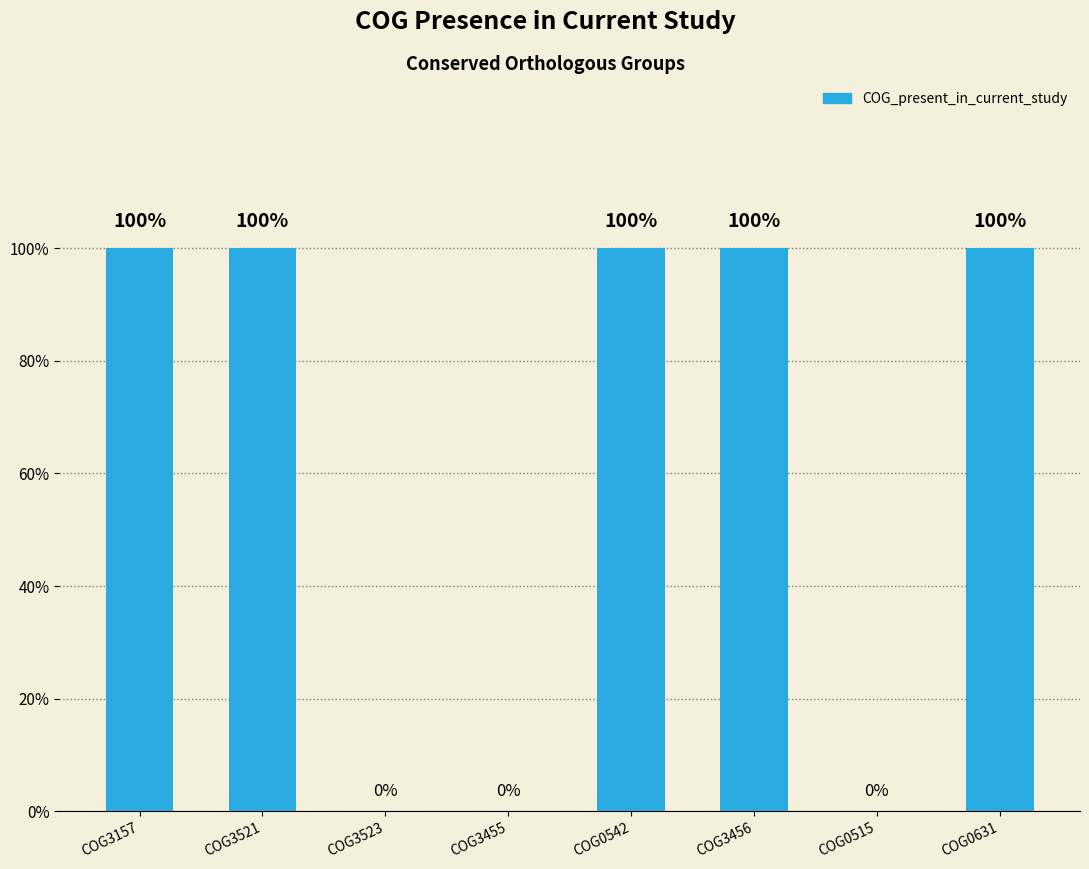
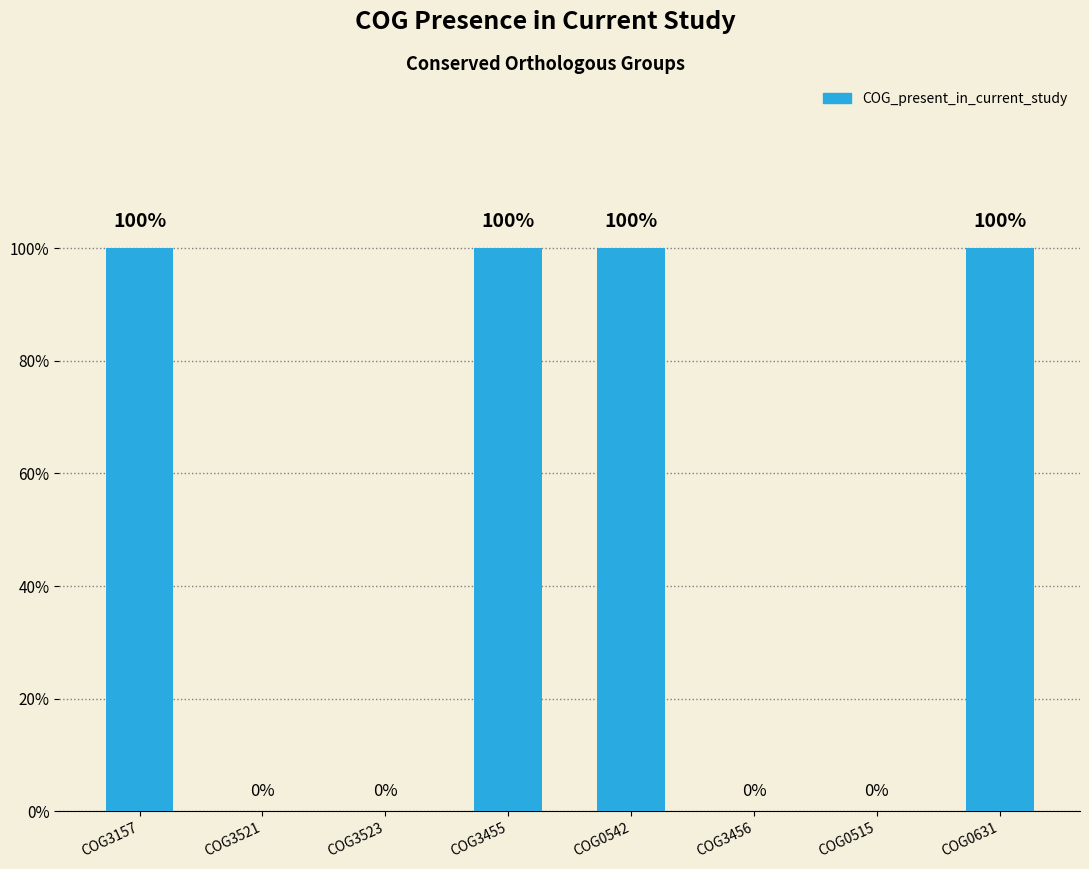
COG3521: 100% -> 0%
COG3455: 0% -> 100%
COG3456: 100% -> 0%
